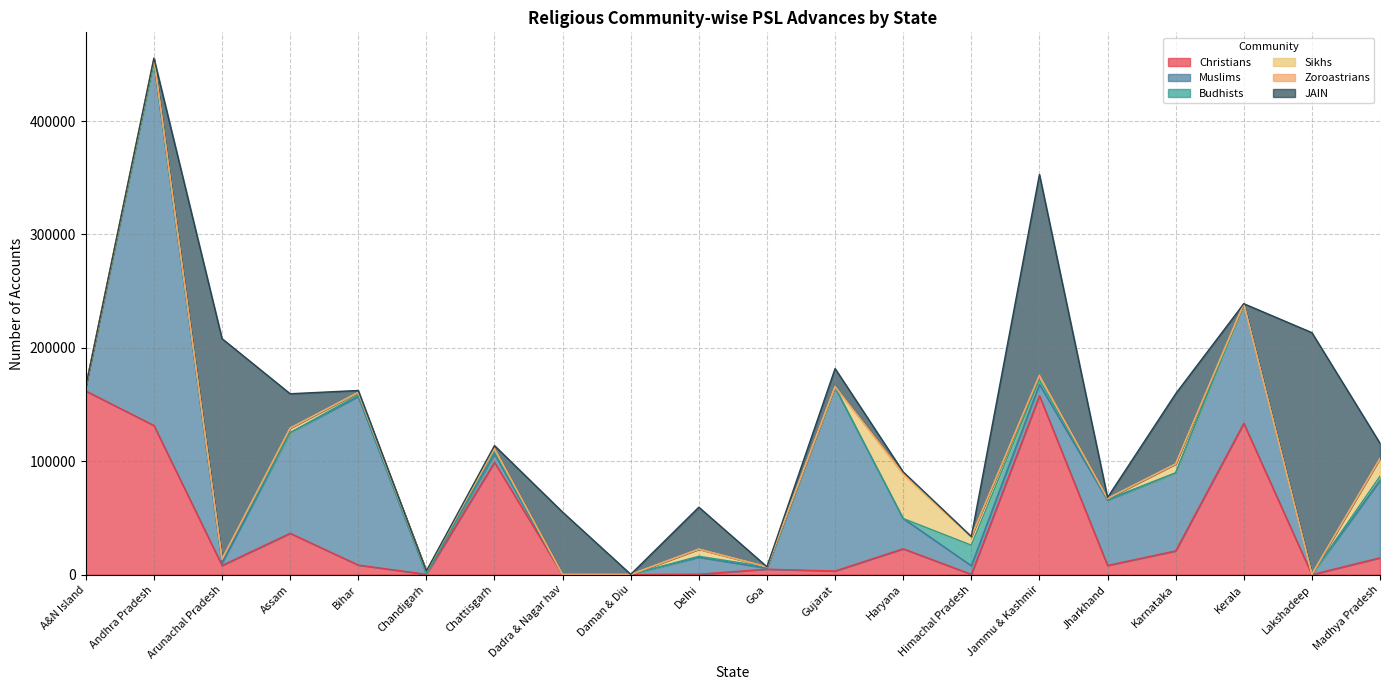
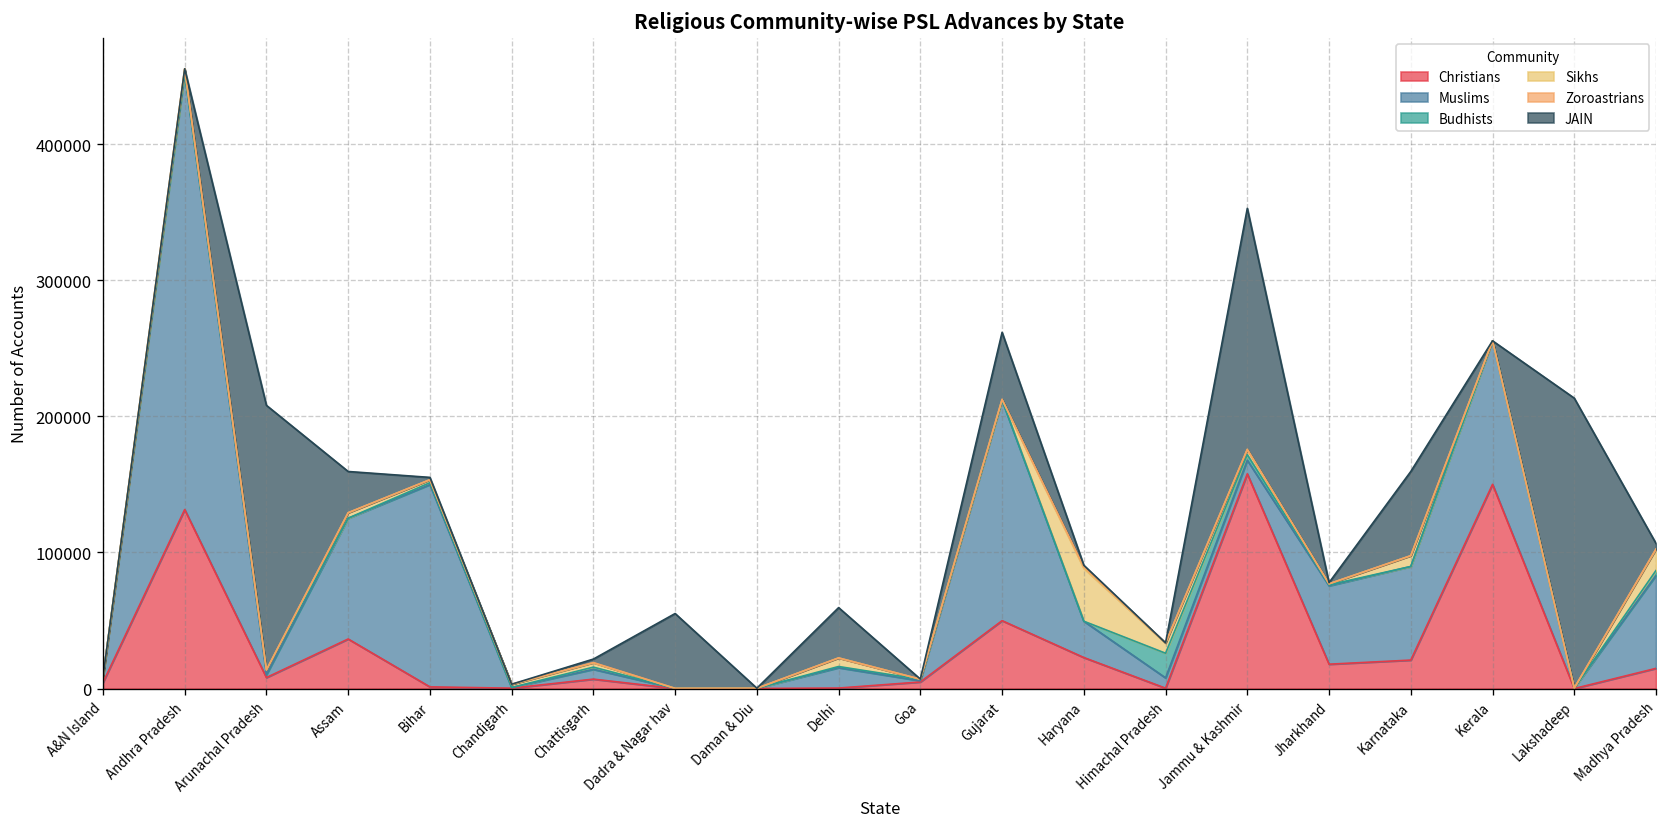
Christians, A&N Island: 162000 -> 4000
Christians, Bihar: 8000 -> 1000
Christians, Chattisgarh: 99000 -> 7000
Christians, Gujarat: 3000 -> 50000
JAIN, Gujarat: 16000 -> 49000
Christians, Jharkhand: 8000 -> 18000
Christians, Kerala: 133000 -> 150000
JAIN, Madhya Pradesh: 13000 -> 4000
